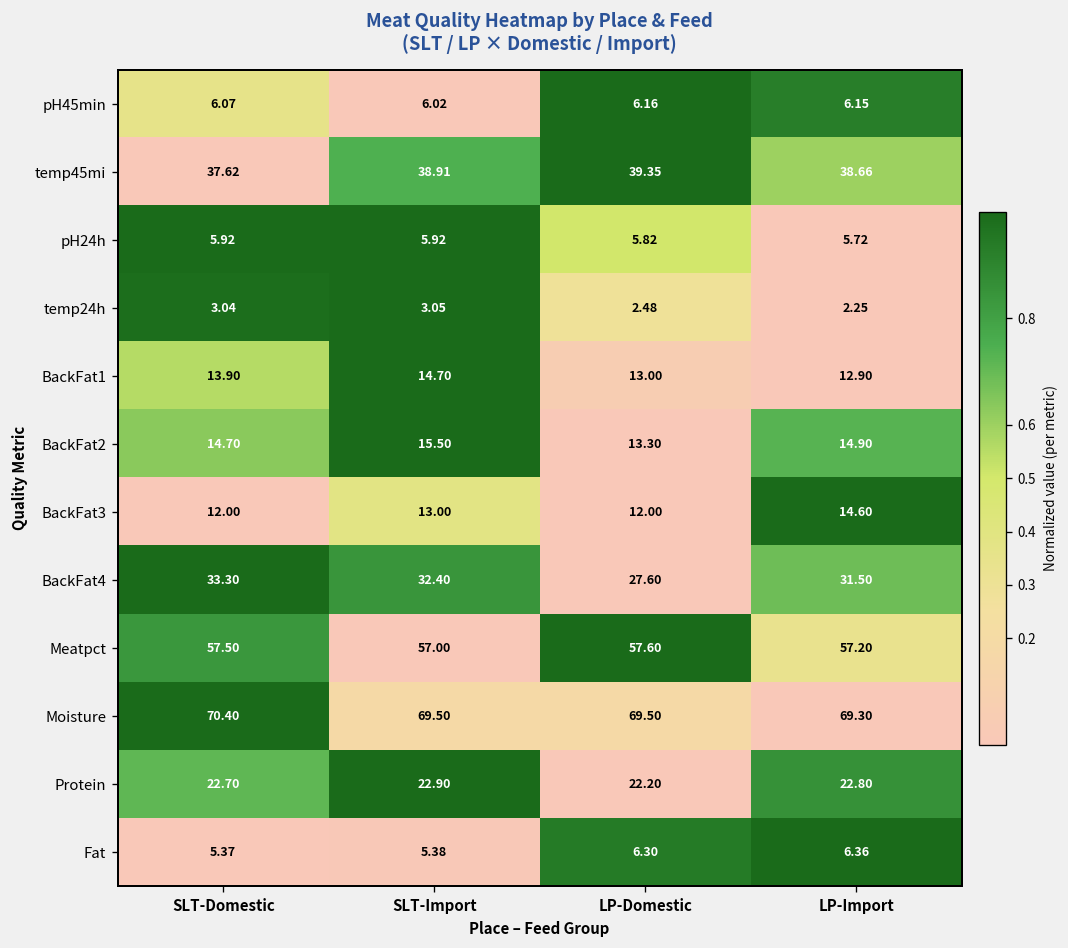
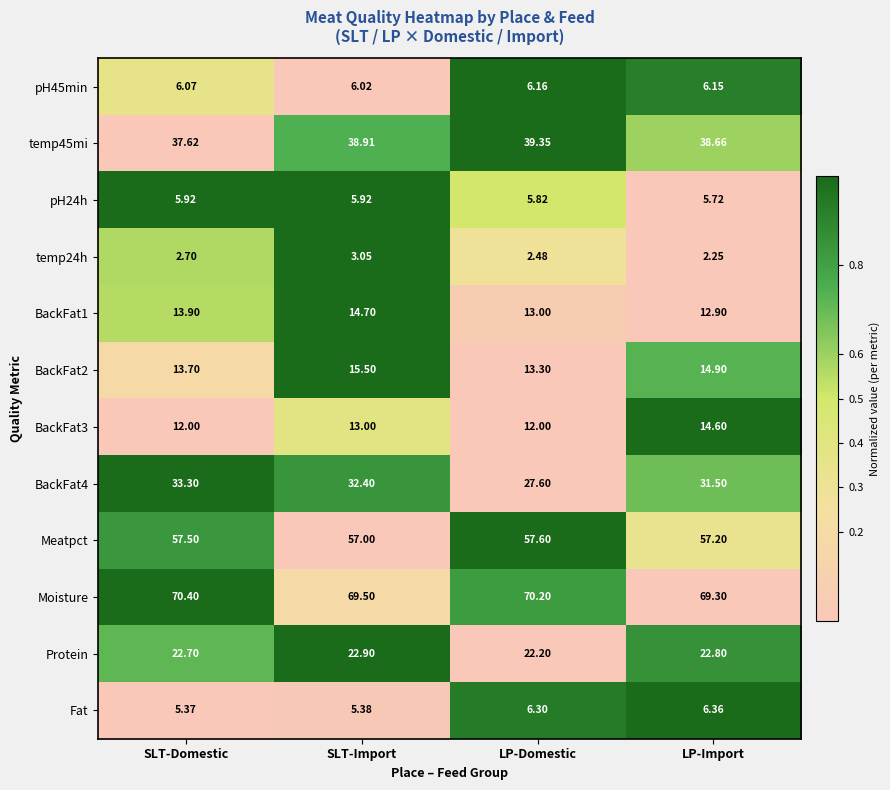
temp24h, SLT-Domestic: 3.04 -> 2.70
BackFat2, SLT-Domestic: 14.70 -> 13.70
Moisture, LP-Domestic: 69.50 -> 70.20
